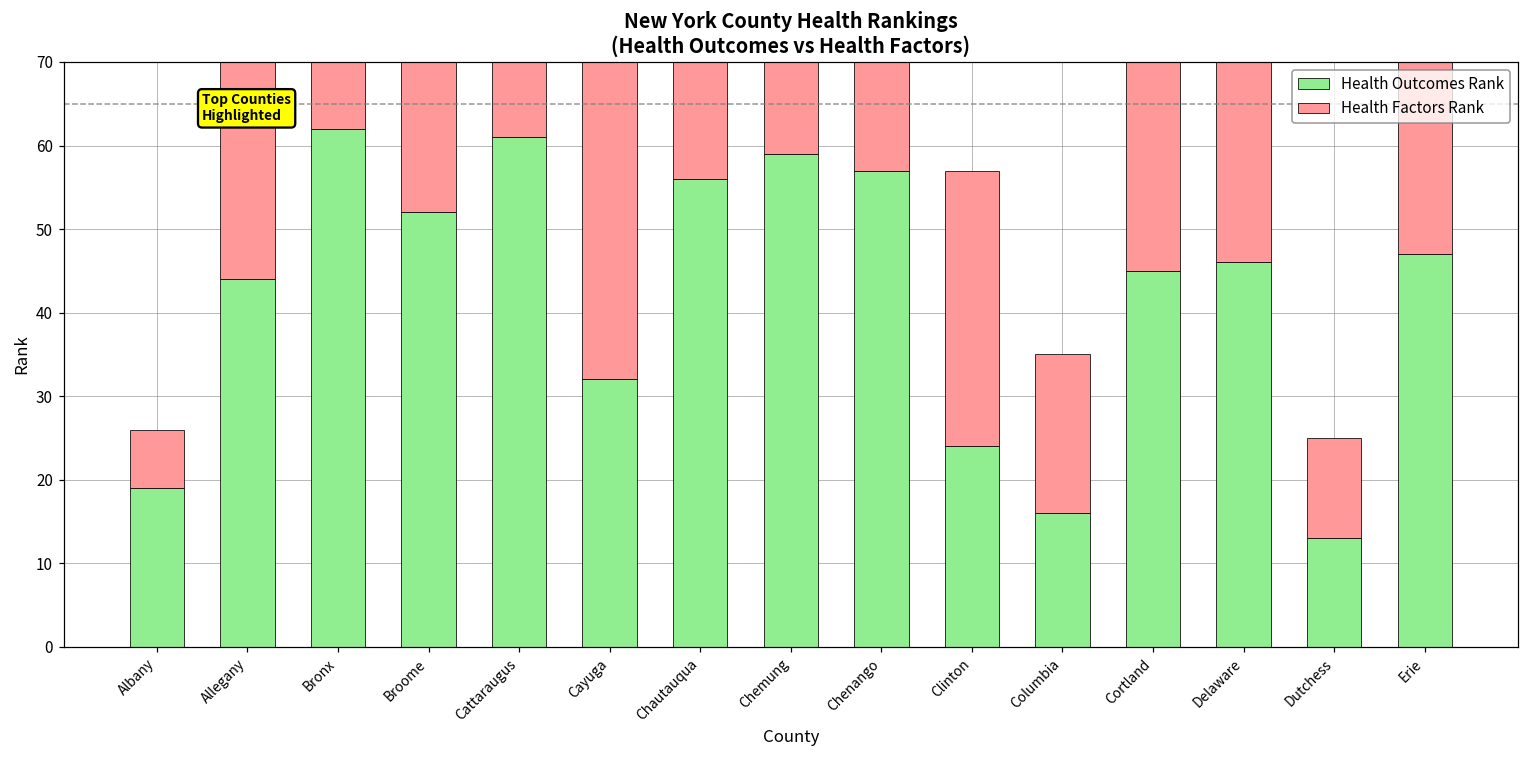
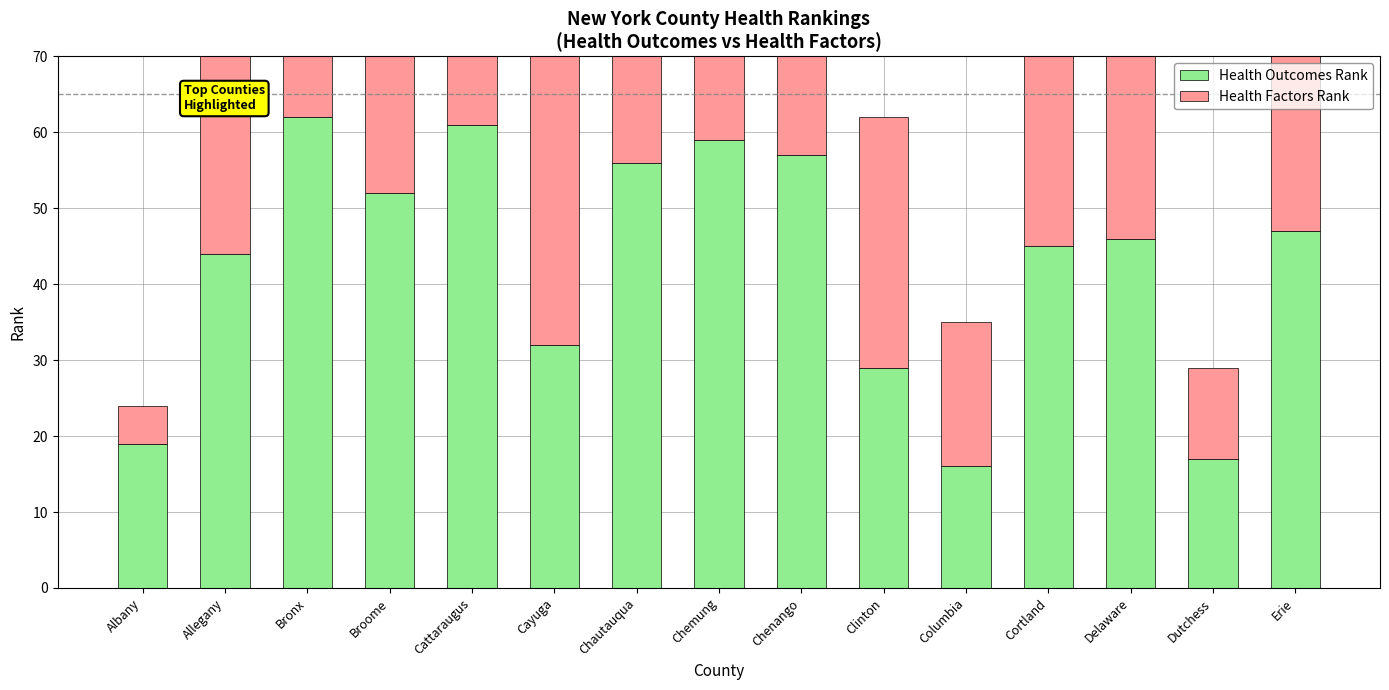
Health Factors Rank, Albany: 7 -> 5
Health Outcomes Rank, Clinton: 24 -> 29
Health Outcomes Rank, Dutchess: 13 -> 17
